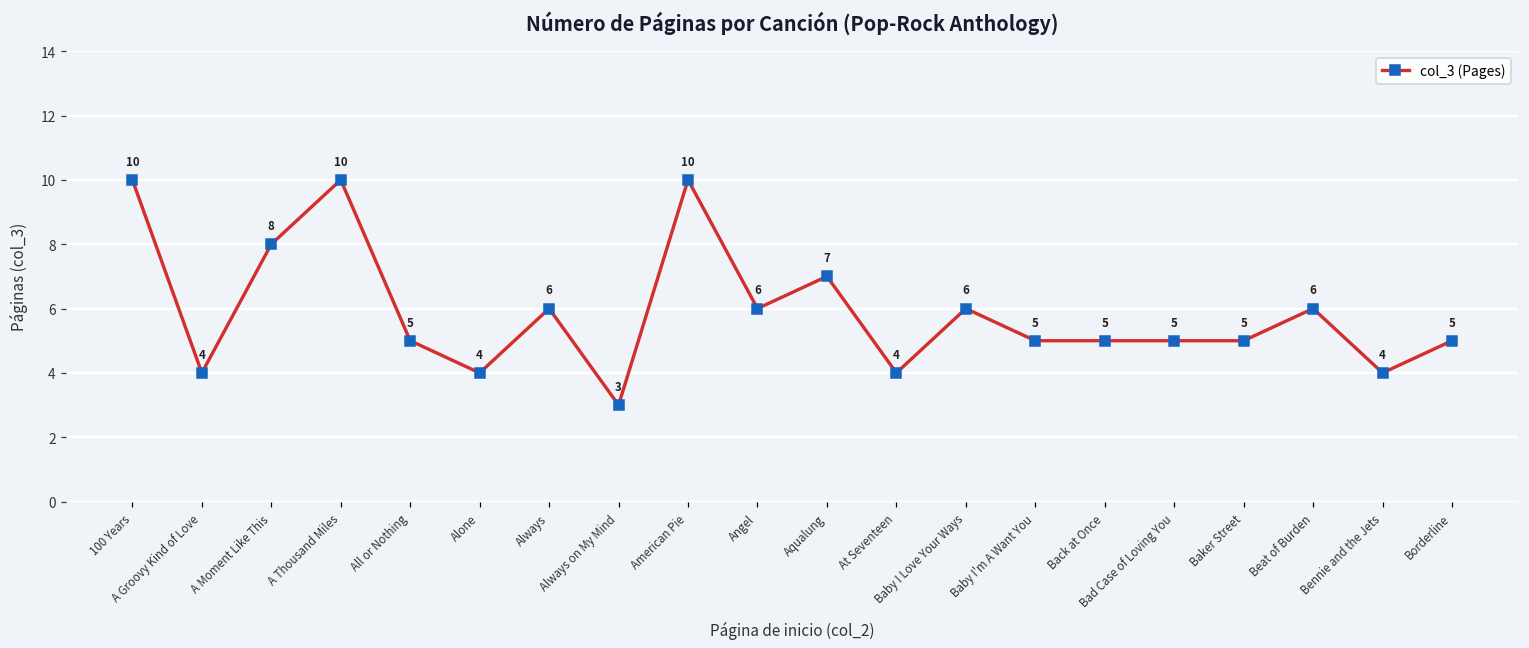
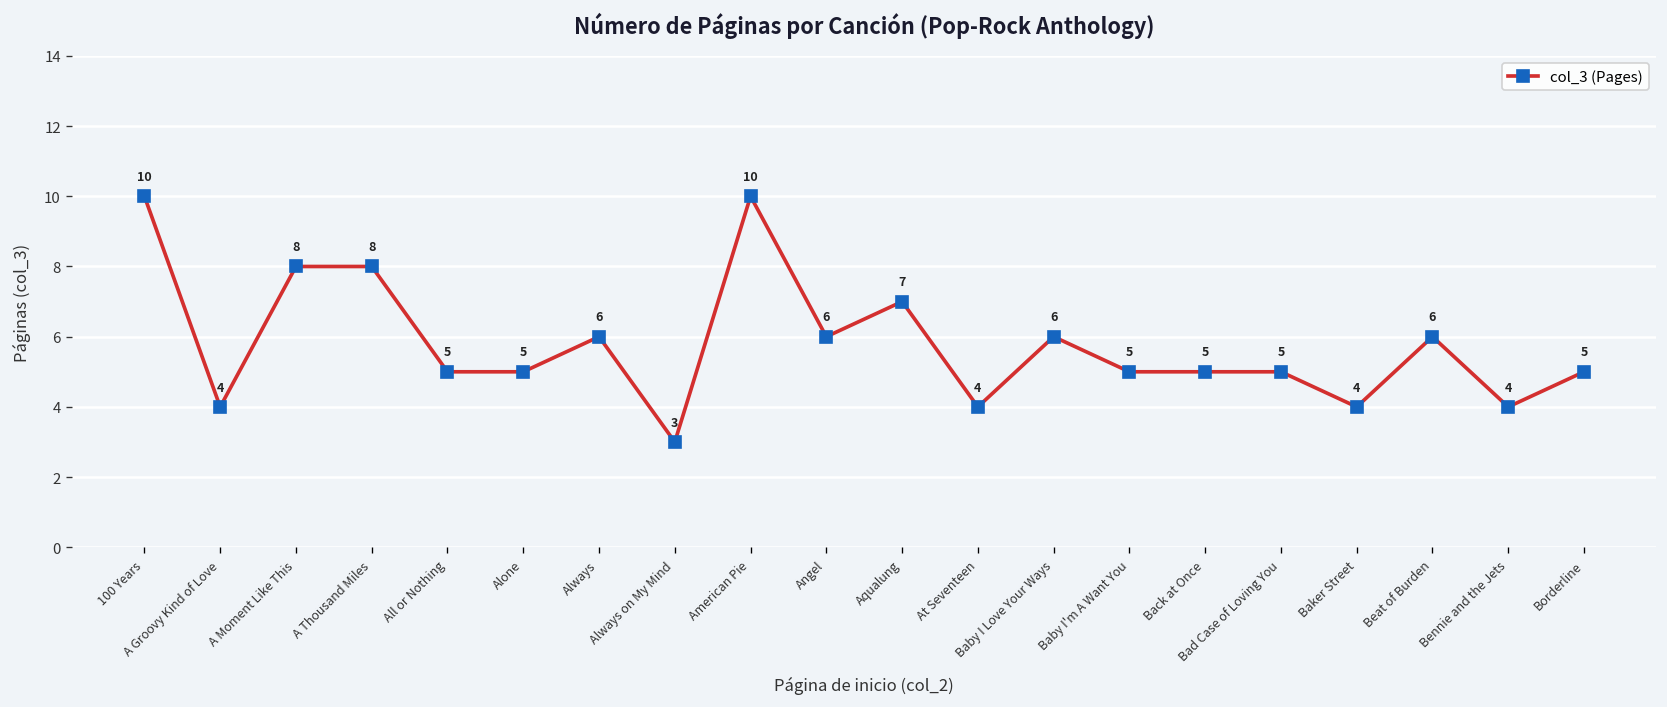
A Thousand Miles: 10 -> 8
Alone: 4 -> 5
Baker Street: 5 -> 4
